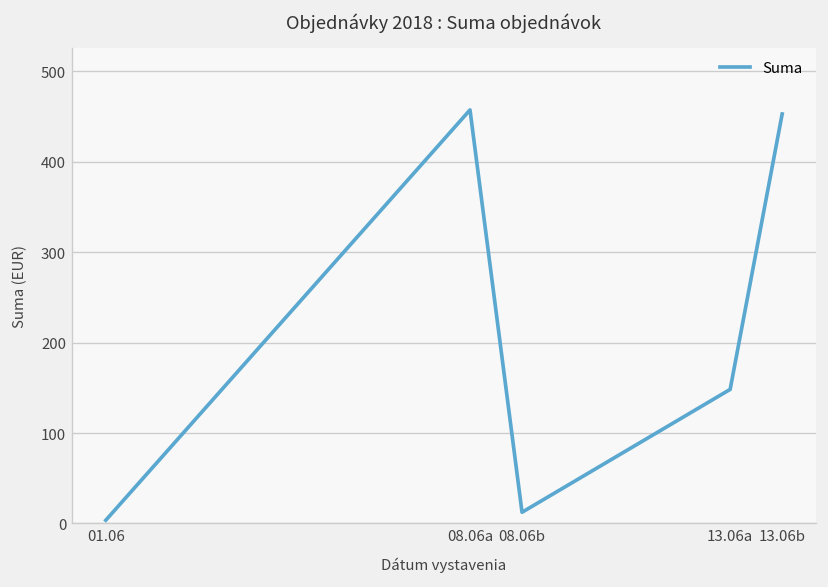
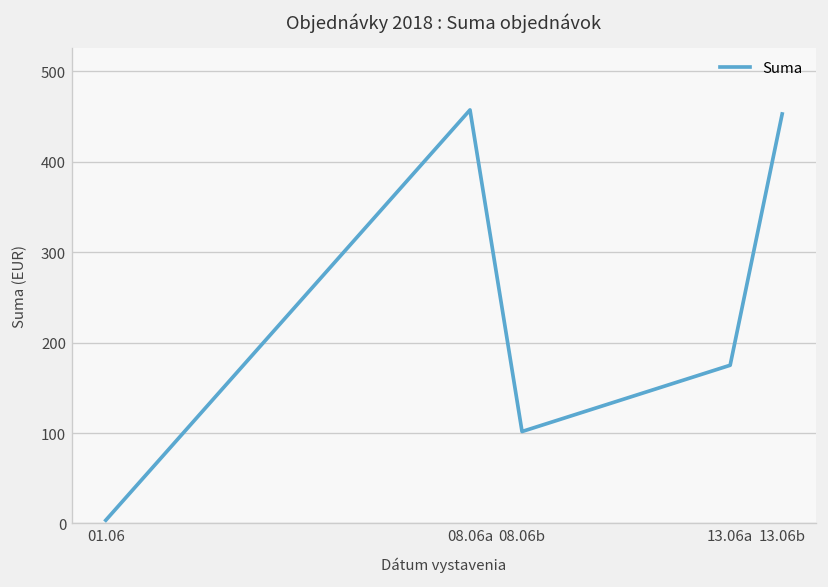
08.06b: 10 -> 100
13.06a: 150 -> 180
